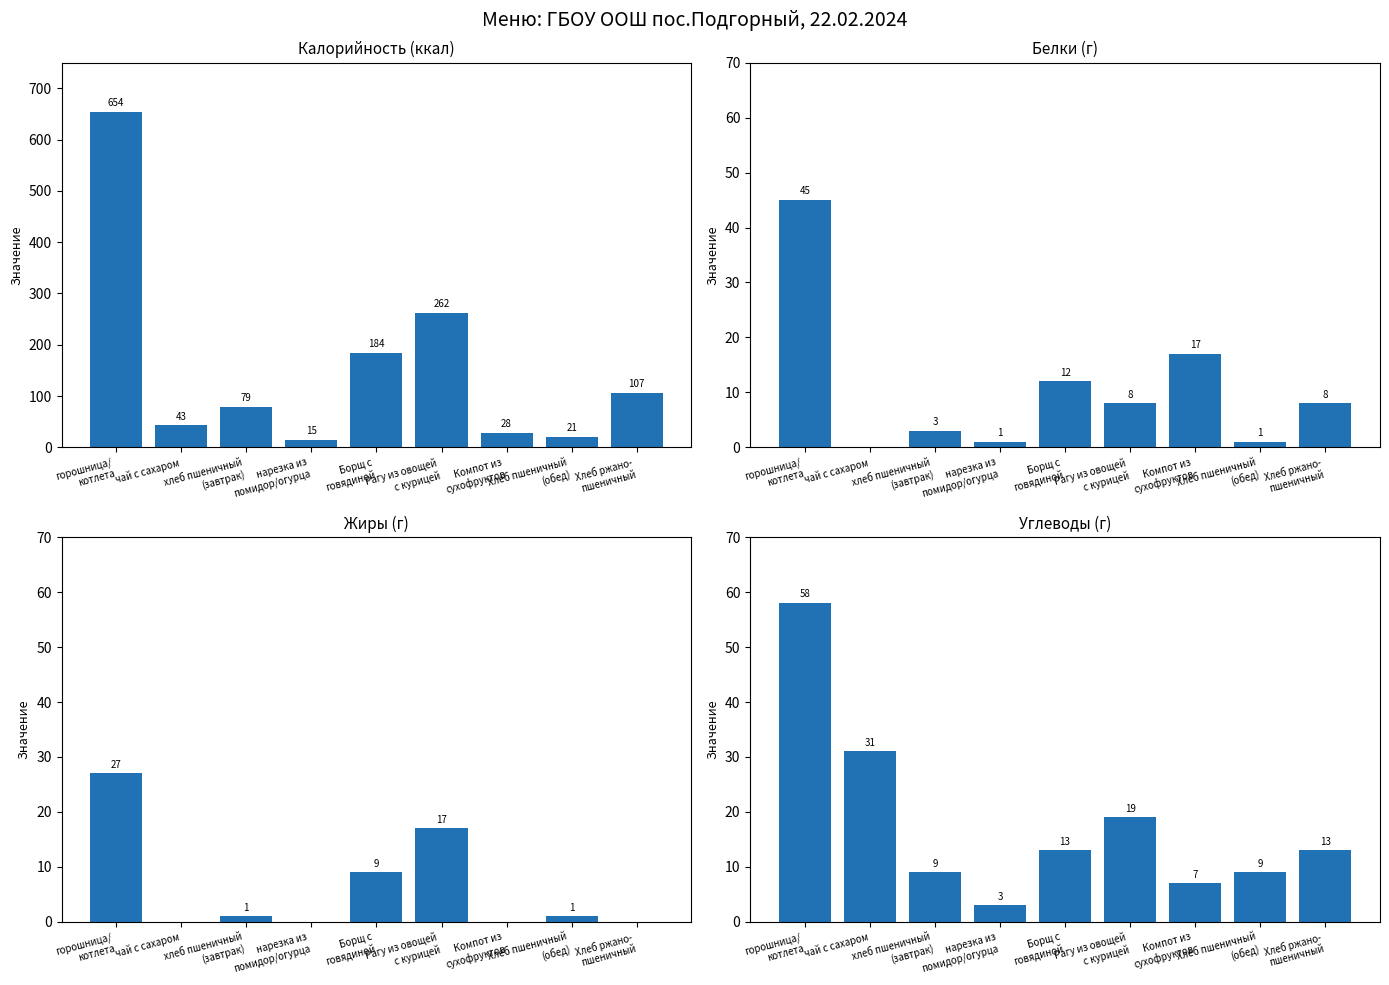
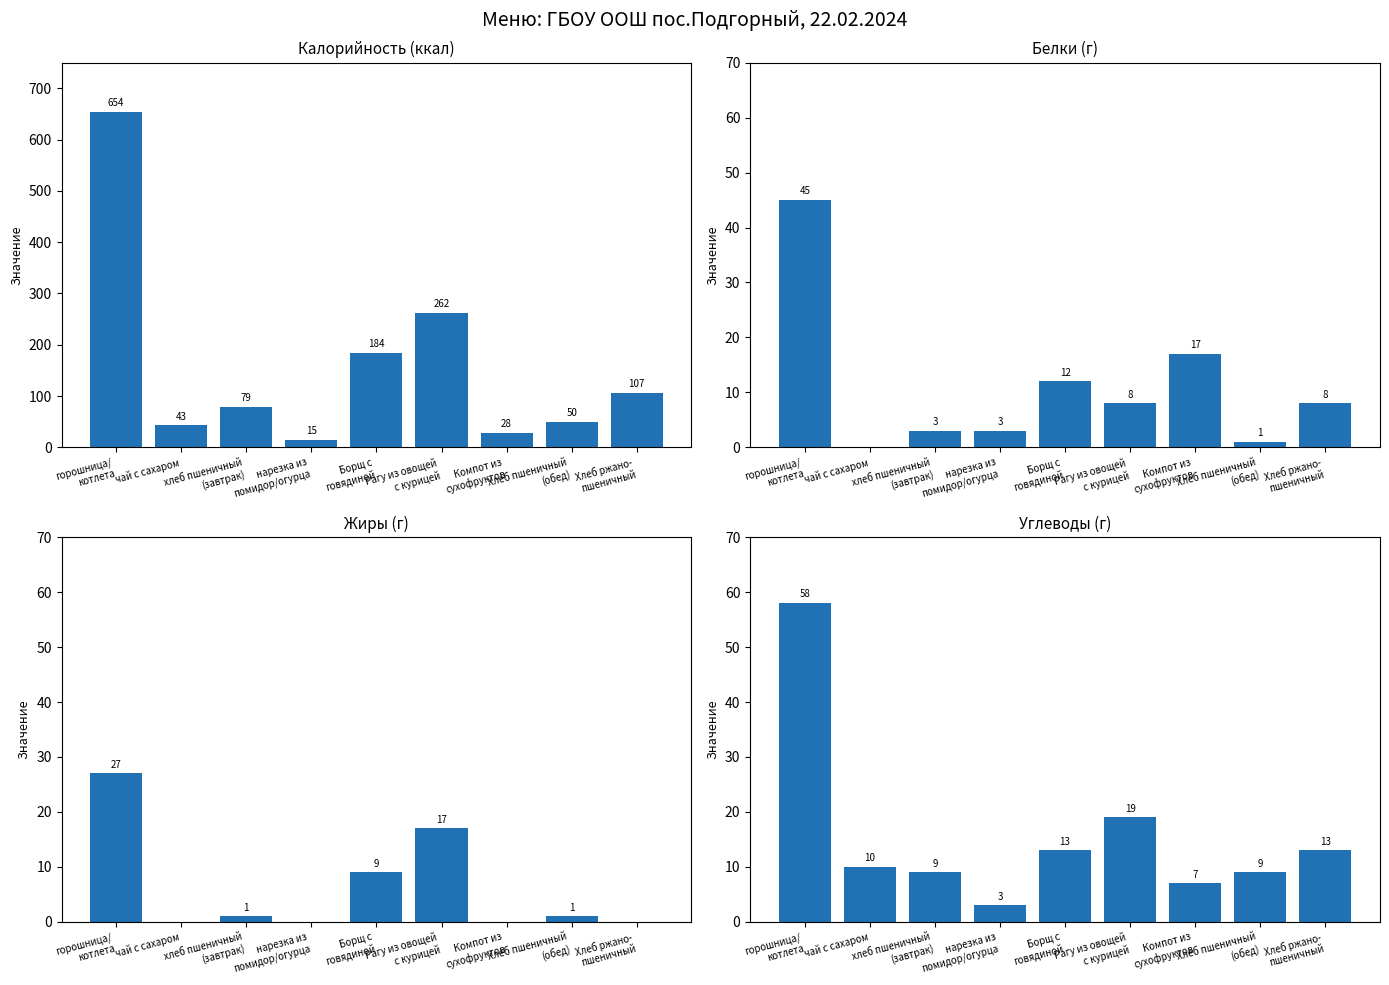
Калорийность (ккал), Хлеб пшеничный (обед): 21 -> 50
Белки (г), нарезка из помидор/огурца: 1 -> 3
Углеводы (г), чай с сахаром: 31 -> 10
